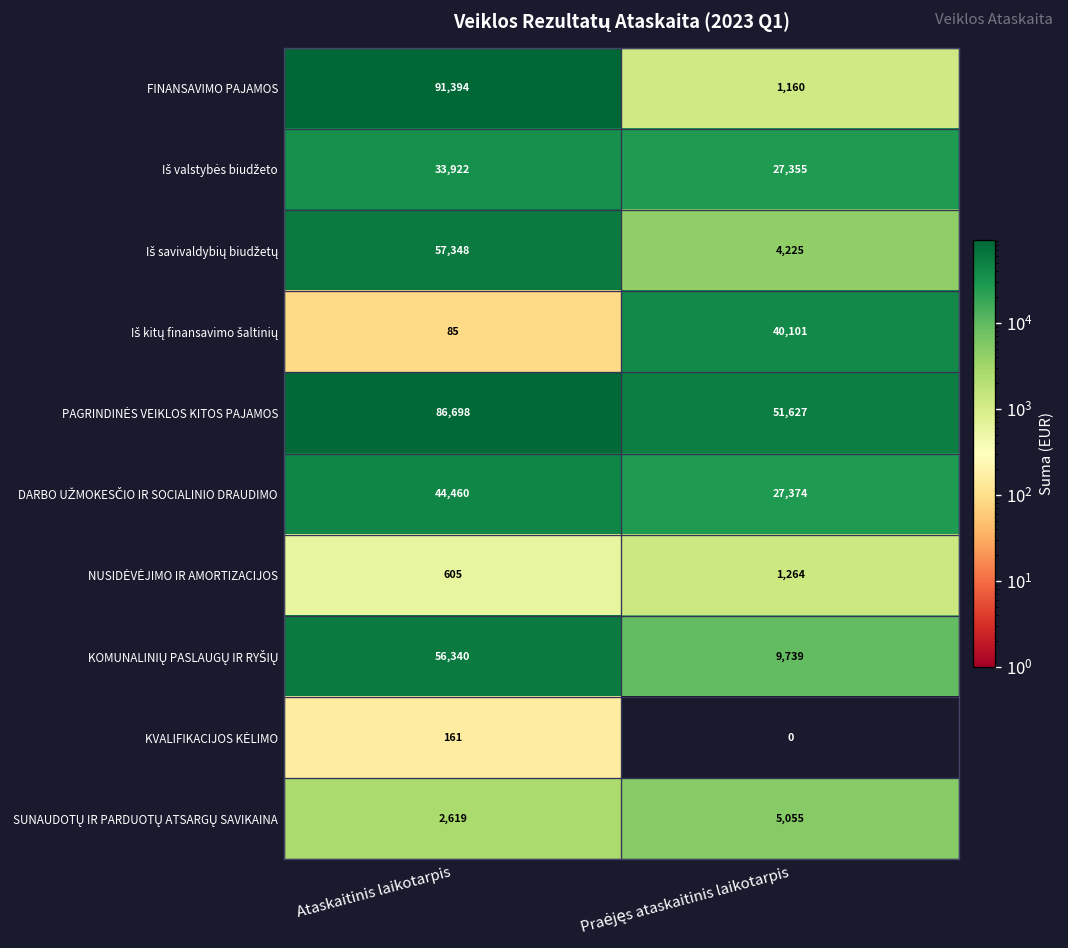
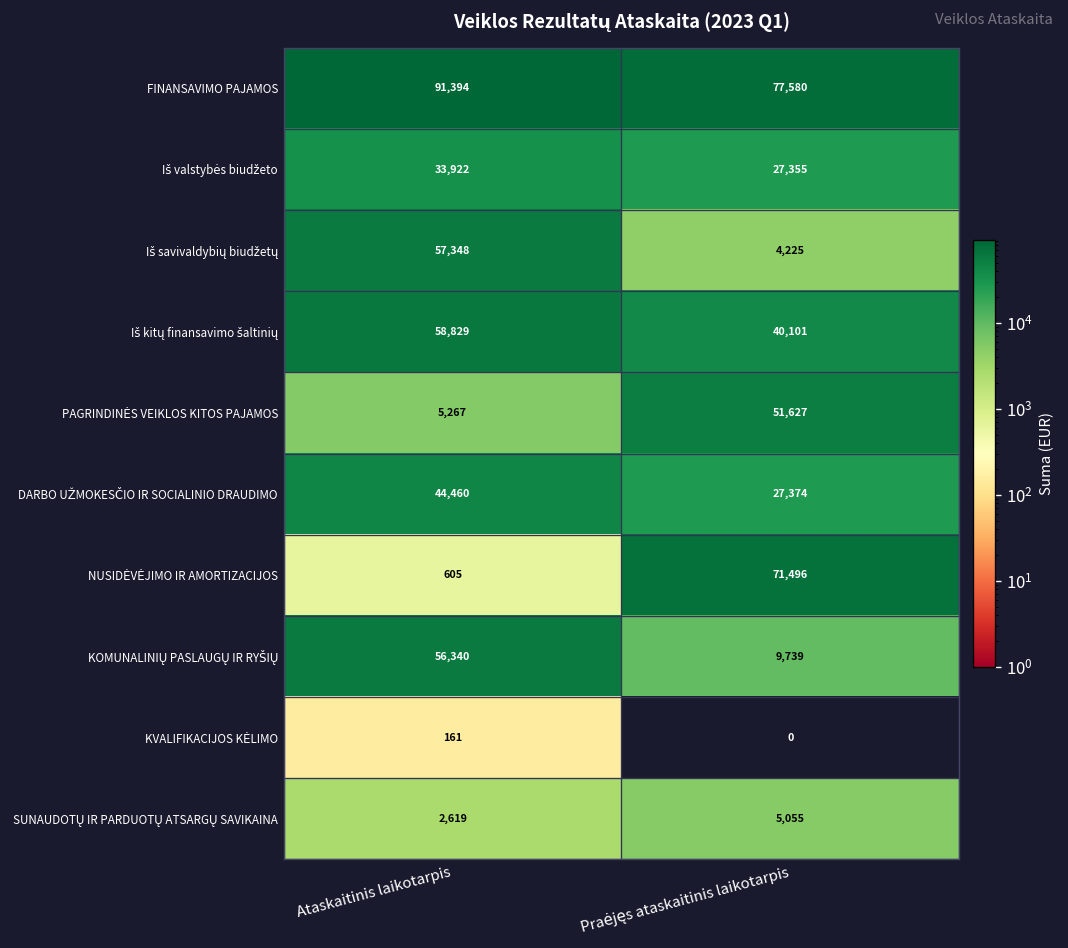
FINANSAVIMO PAJAMOS, Praėjęs ataskaitinis laikotarpis: 1,160 -> 77,580
Iš kitų finansavimo šaltinių, Ataskaitinis laikotarpis: 85 -> 58,829
PAGRINDINĖS VEIKLOS KITOS PAJAMOS, Ataskaitinis laikotarpis: 86,698 -> 5,267
NUSIDĖVĖJIMO IR AMORTIZACIJOS, Praėjęs ataskaitinis laikotarpis: 1,264 -> 71,496
